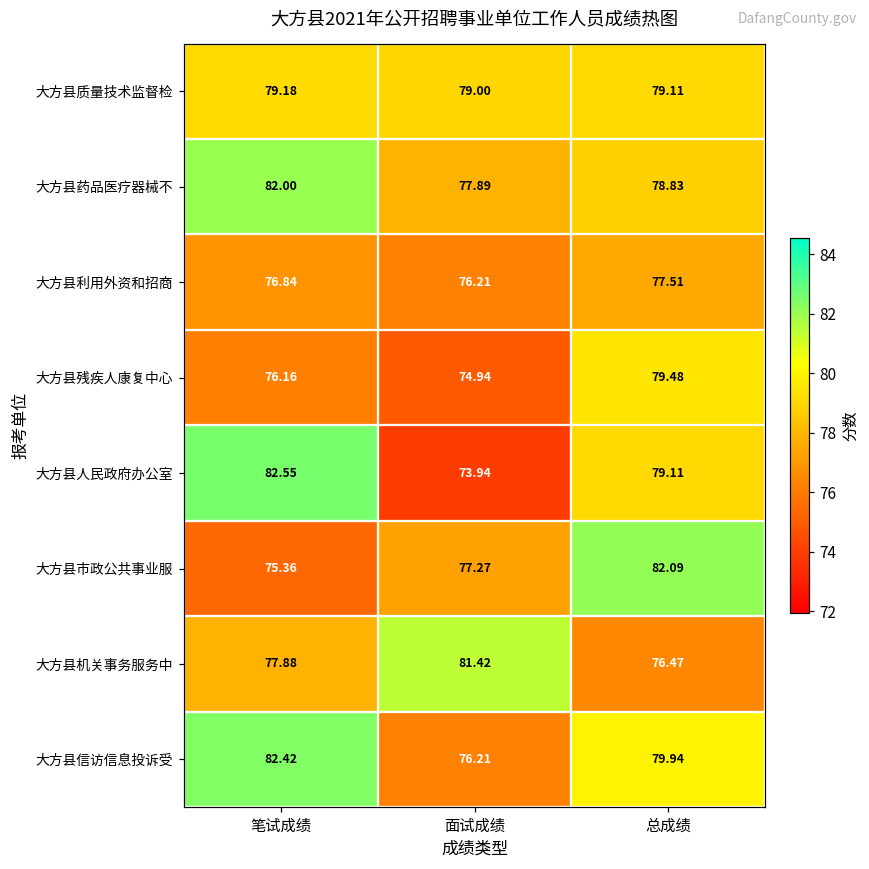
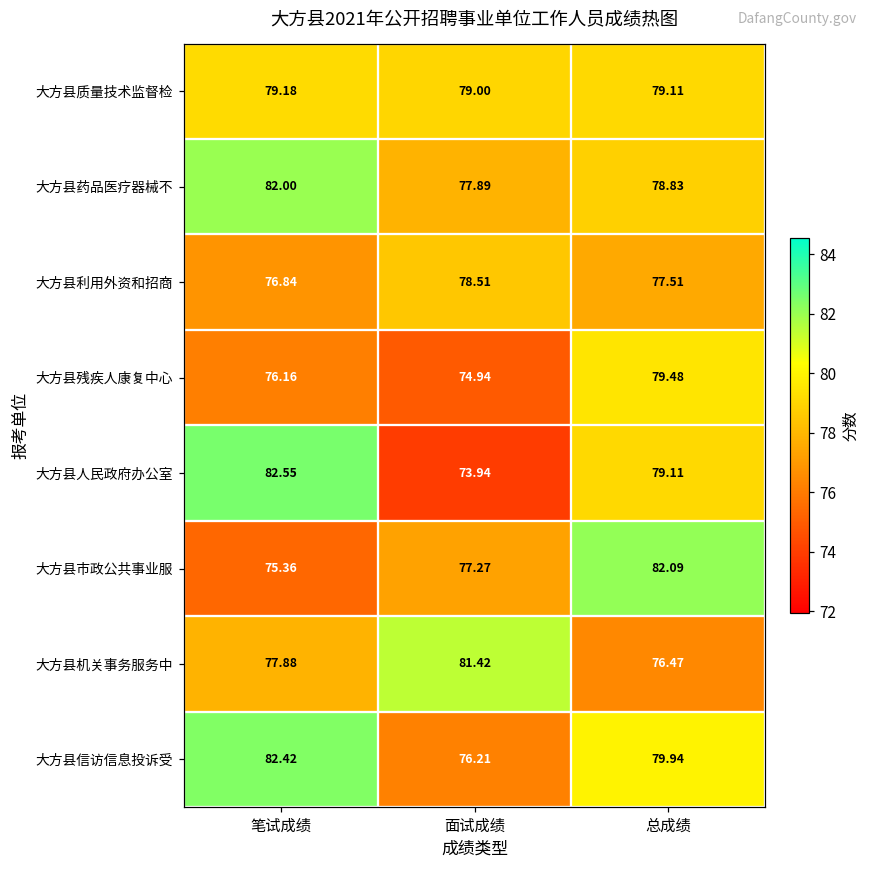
大方县利用外资和招商, 面试成绩: 76.21 -> 78.51
